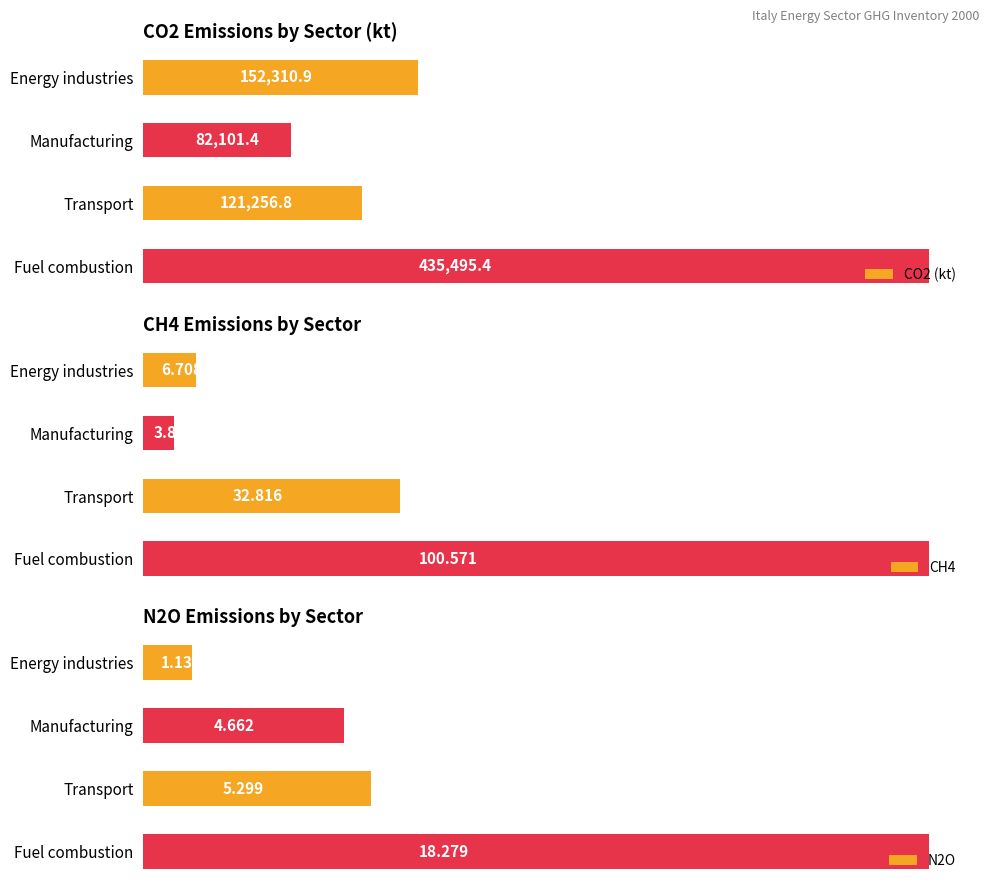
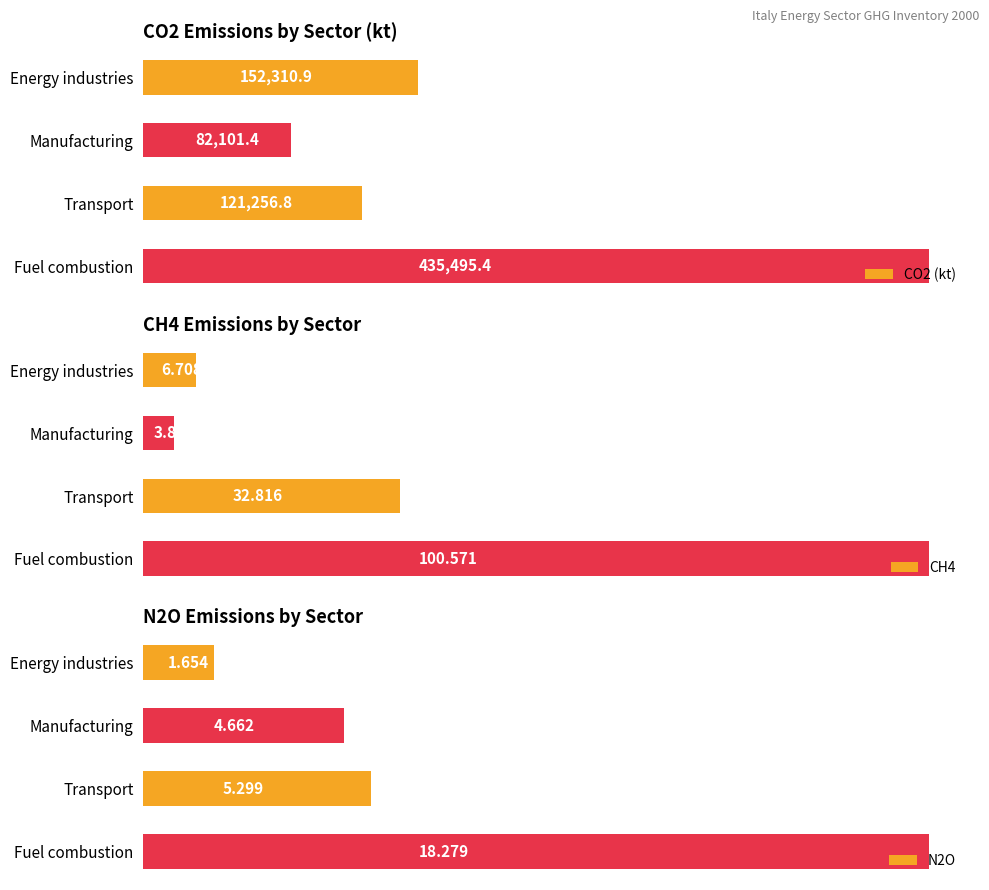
N2O Emissions by Sector, Energy industries: 1.134 -> 1.654
